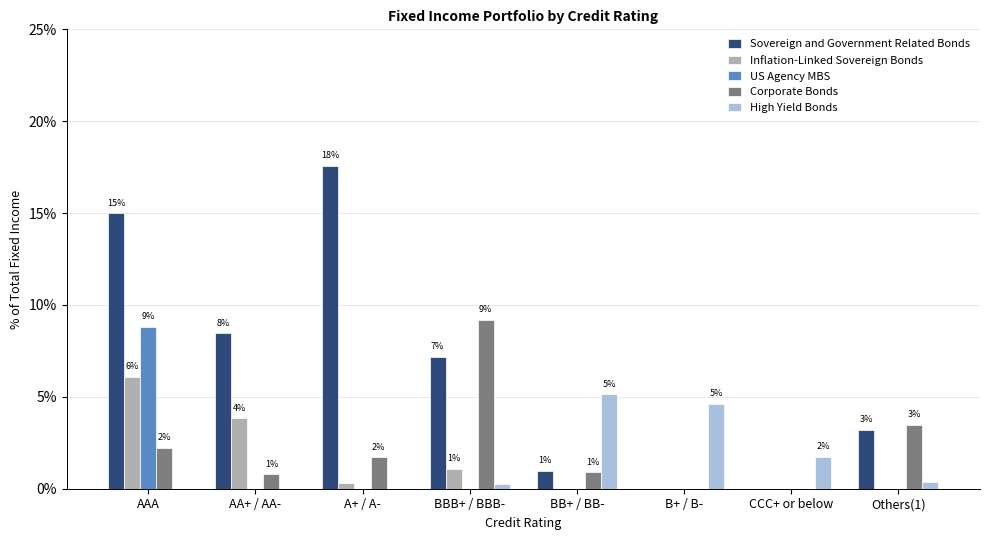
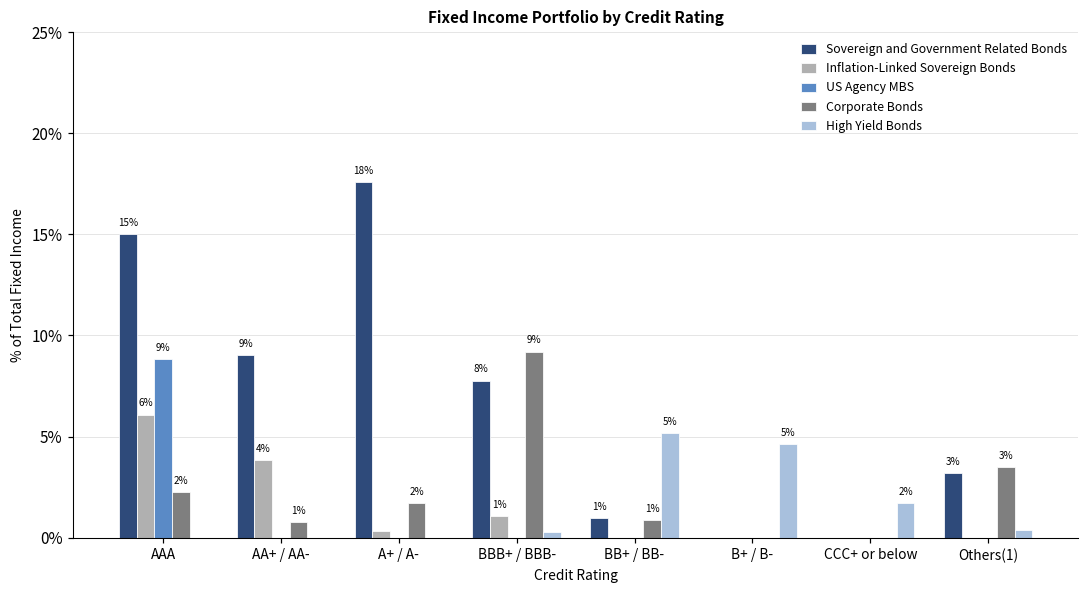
Sovereign and Government Related Bonds, AA+ / AA-: 8% -> 9%
Sovereign and Government Related Bonds, BBB+ / BBB-: 7% -> 8%
